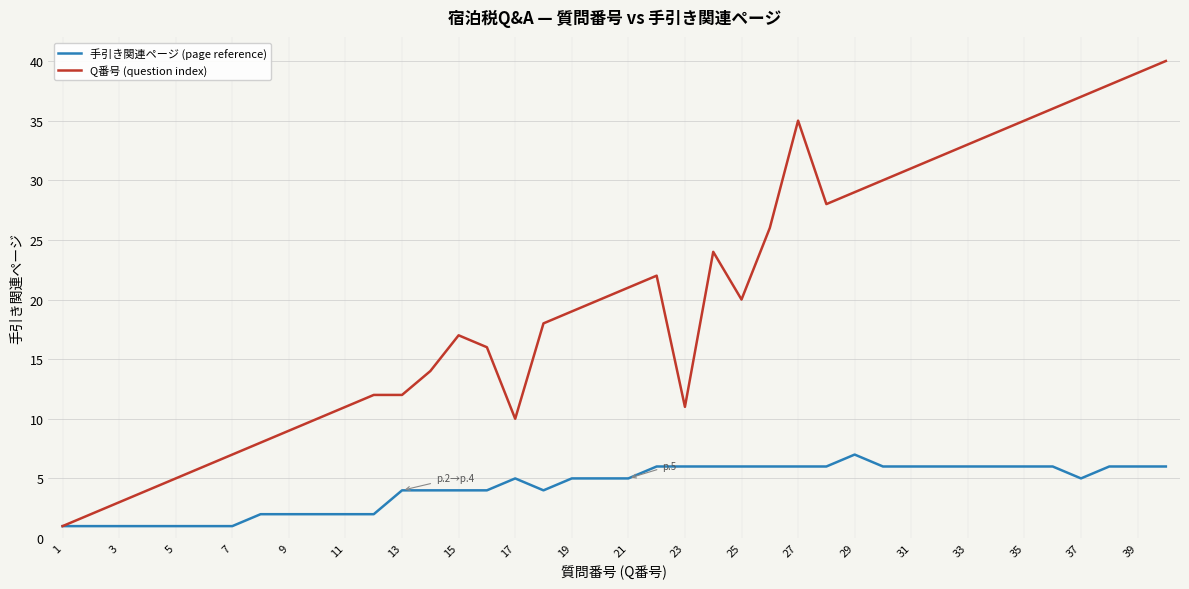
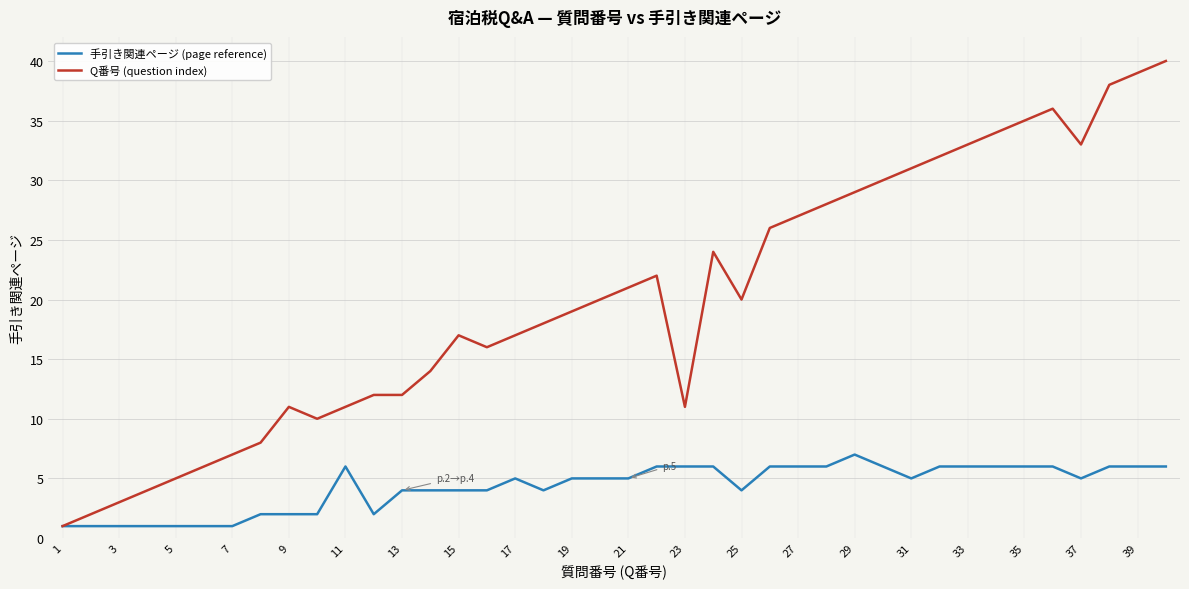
Q番号 (question index), 9: 9 -> 11
手引き関連ページ (page reference), 11: 2 -> 6
Q番号 (question index), 17: 10 -> 17
手引き関連ページ (page reference), 25: 6 -> 4
Q番号 (question index), 27: 35 -> 27
手引き関連ページ (page reference), 31: 6 -> 5
Q番号 (question index), 37: 37 -> 33
